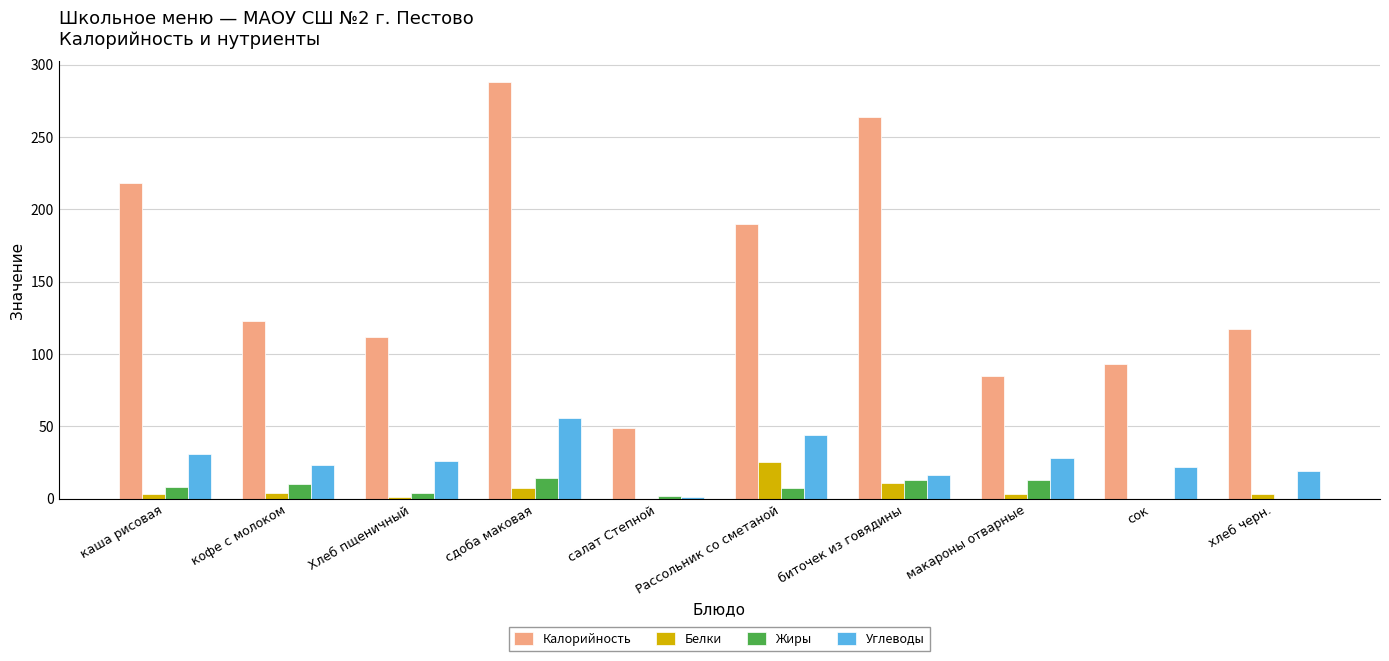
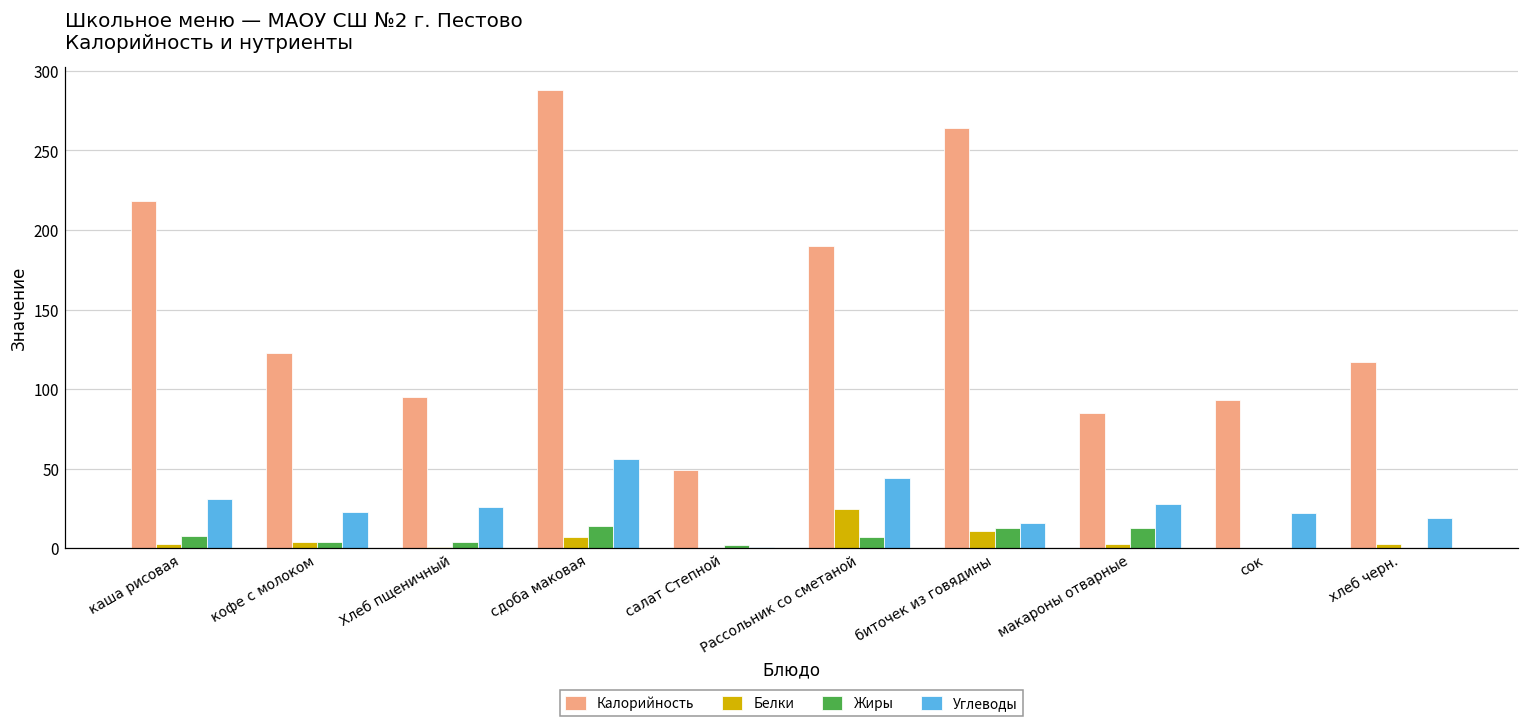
Жиры, кофе с молоком: 10 -> 4
Калорийность, Хлеб пщеничный: 112 -> 95
